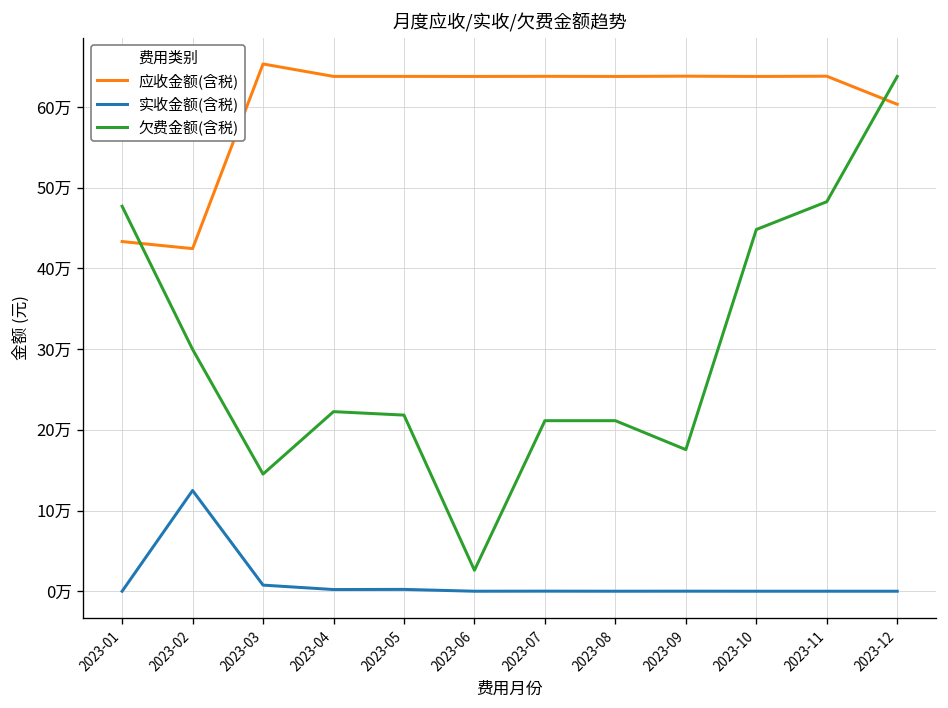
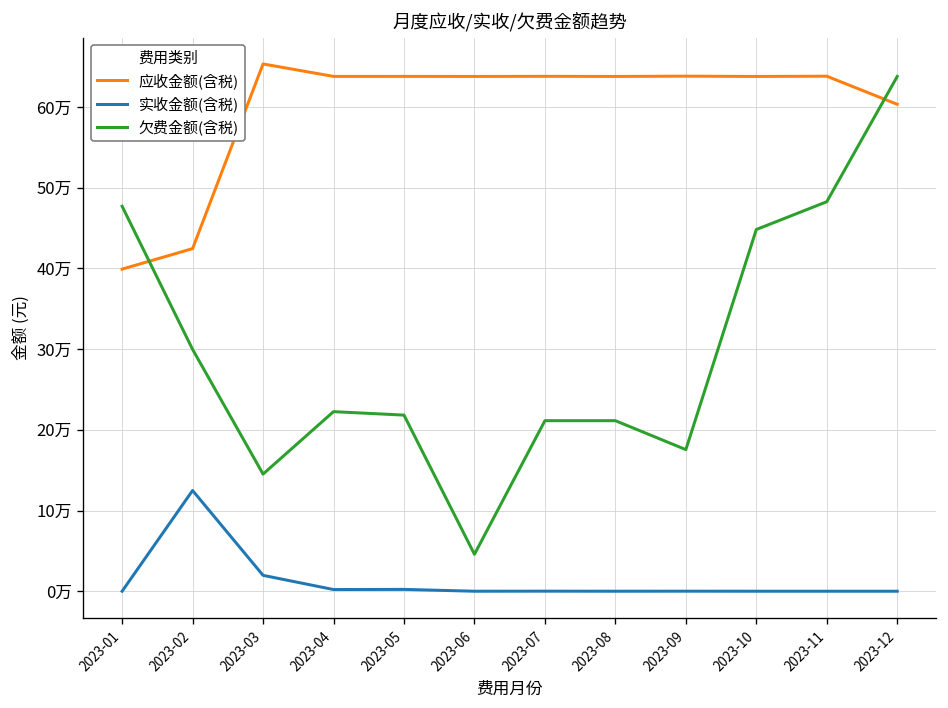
应收金额(含税), 2023-01: 43万 -> 40万
实收金额(含税), 2023-03: 1万 -> 2万
欠费金额(含税), 2023-06: 3万 -> 5万
